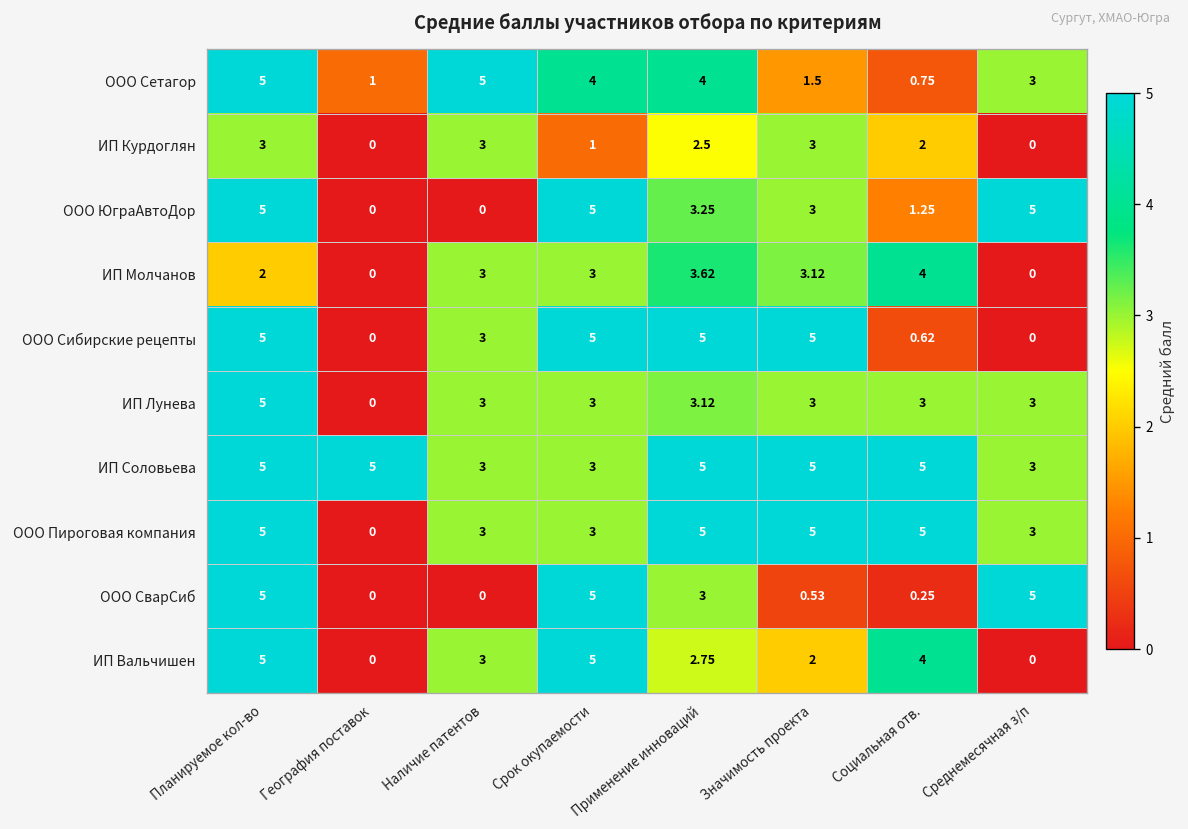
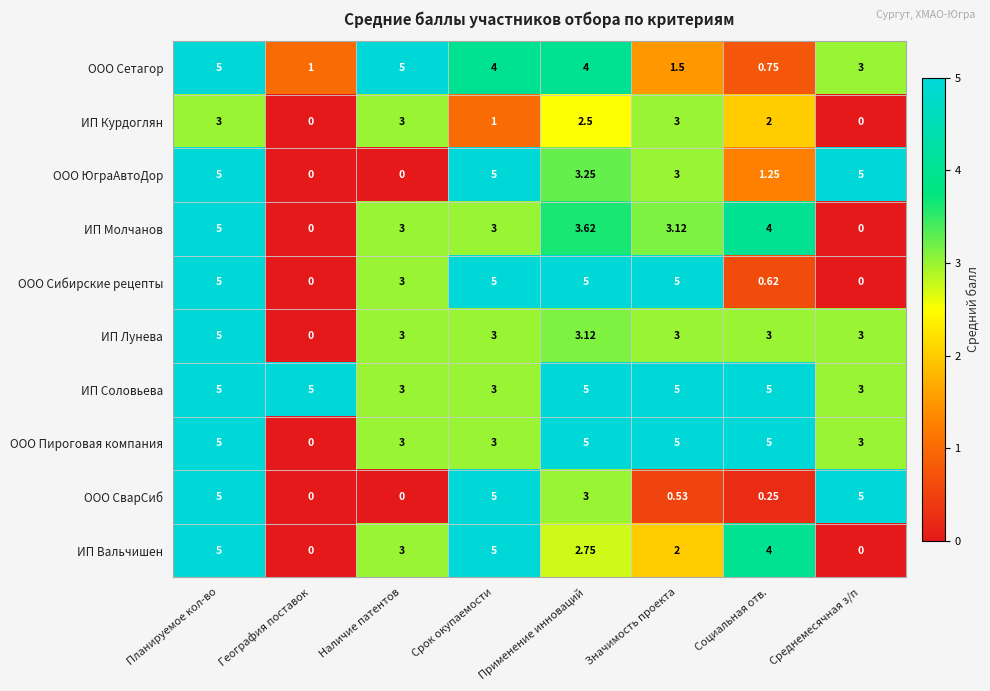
ИП Молчанов, Планируемое кол-во: 2 -> 5
